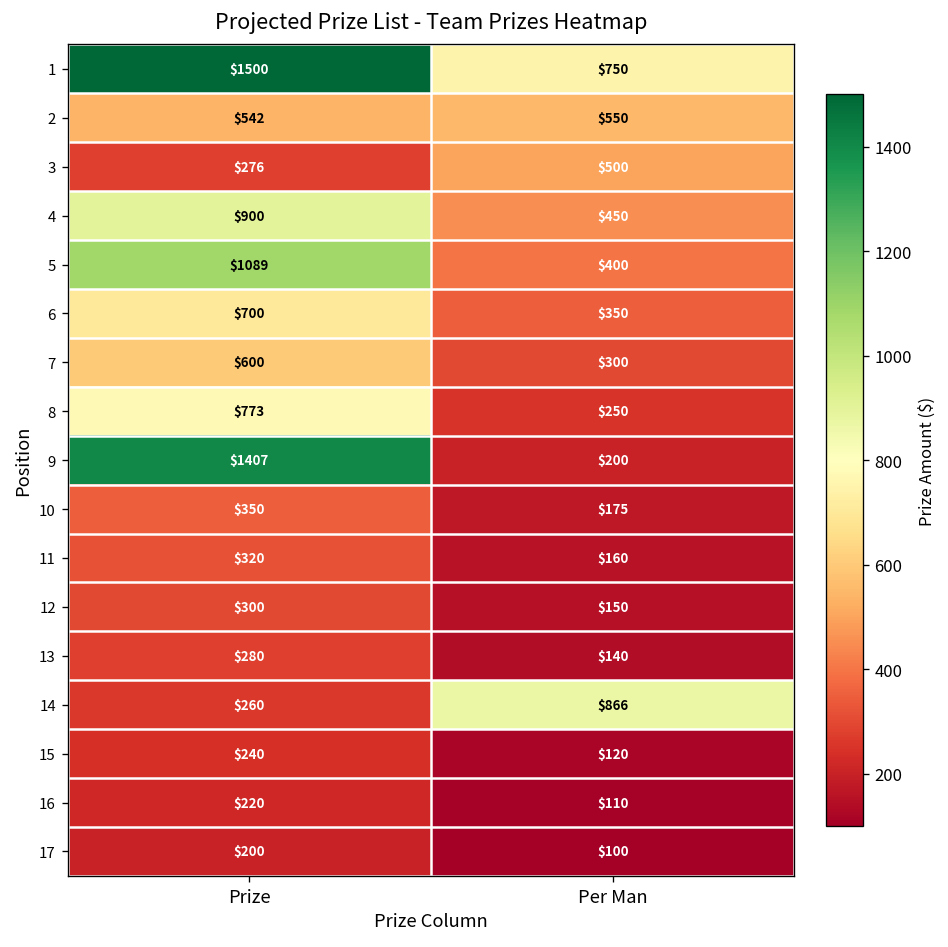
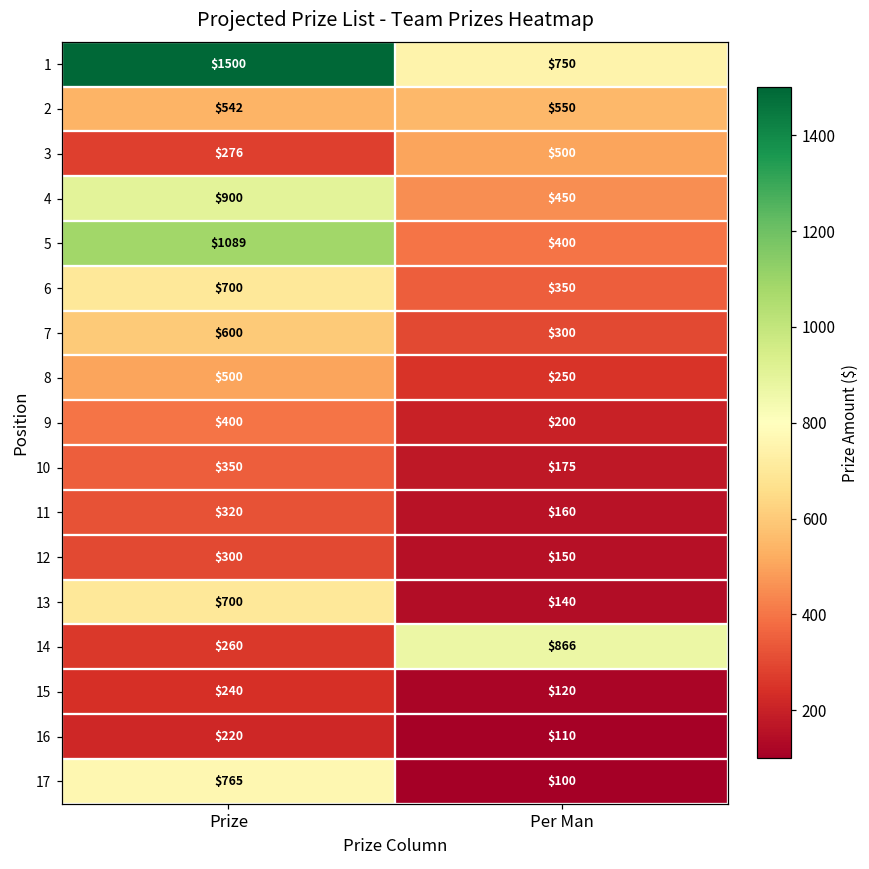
8, Prize: $773 -> $500
9, Prize: $1407 -> $400
13, Prize: $280 -> $700
17, Prize: $200 -> $765
